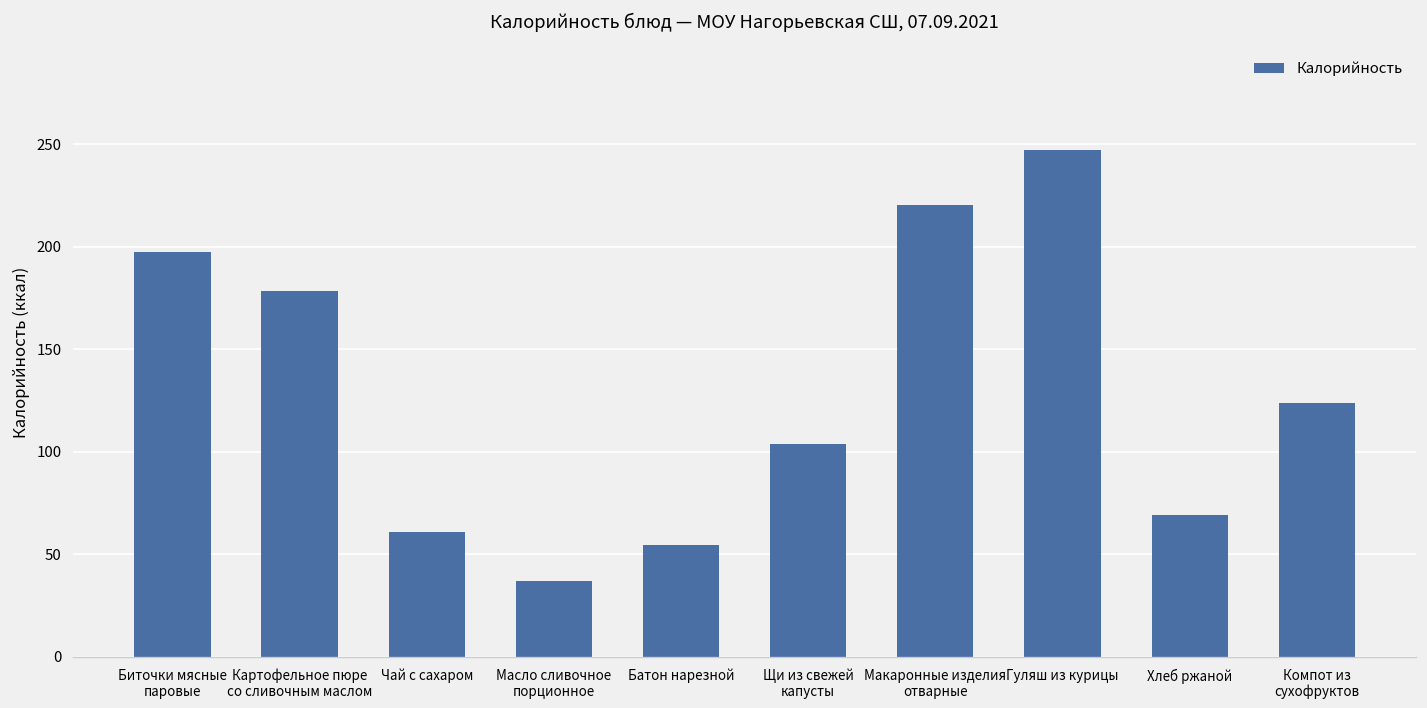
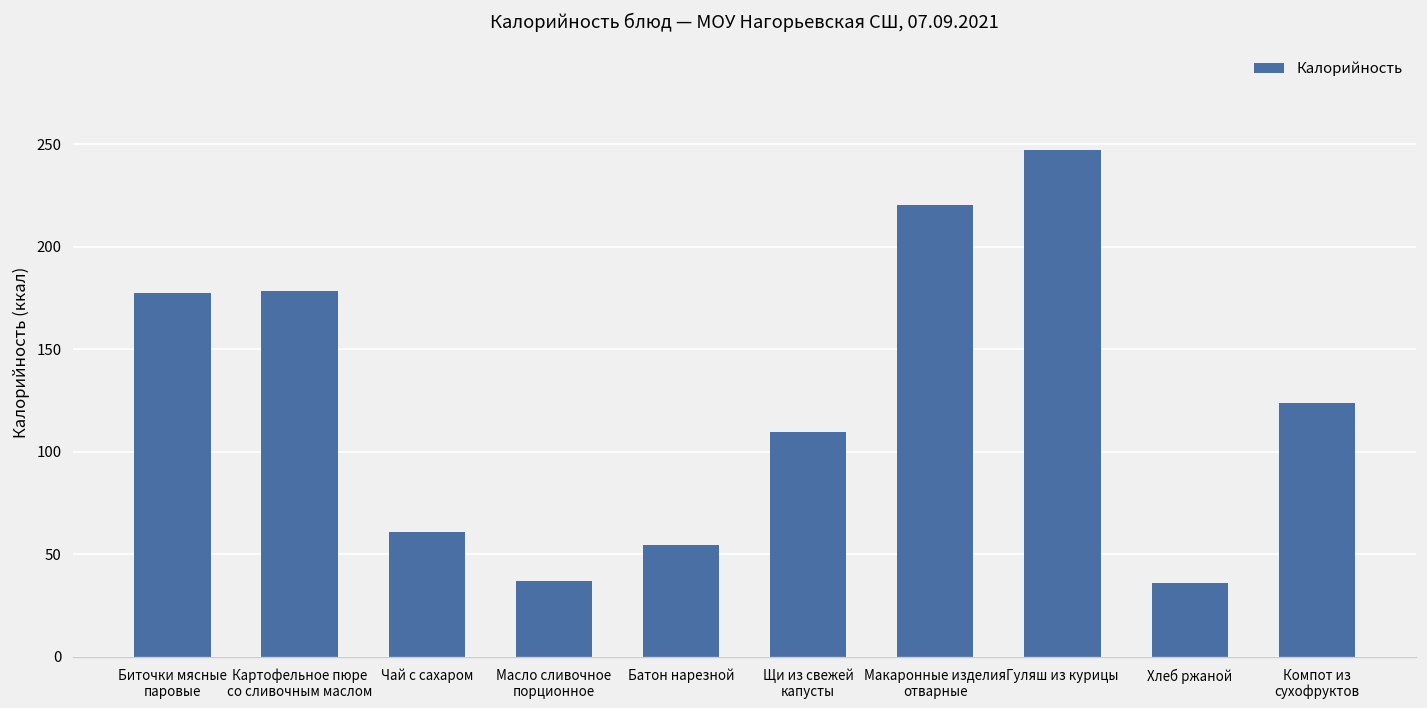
Биточки мясные паровые: 197 -> 177
Щи из свежей капусты: 104 -> 110
Хлеб ржаной: 69 -> 36
